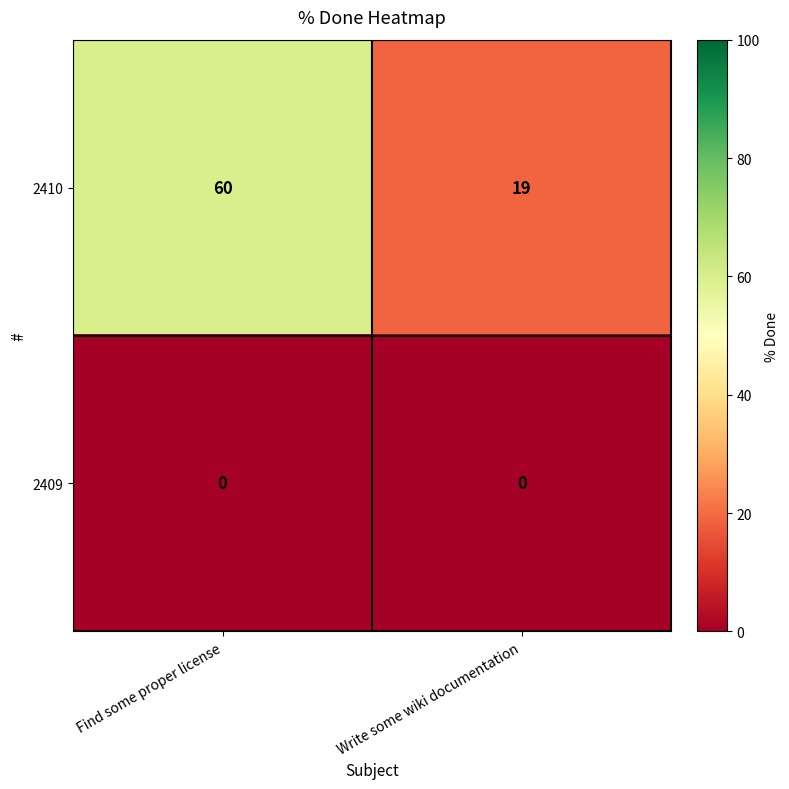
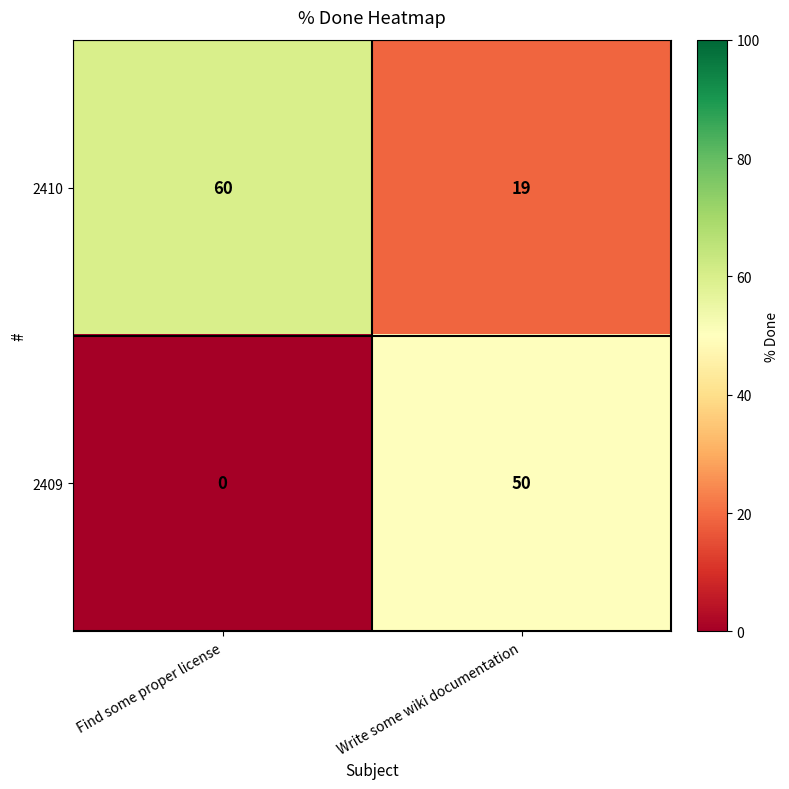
2409, Write some wiki documentation: 0 -> 50
